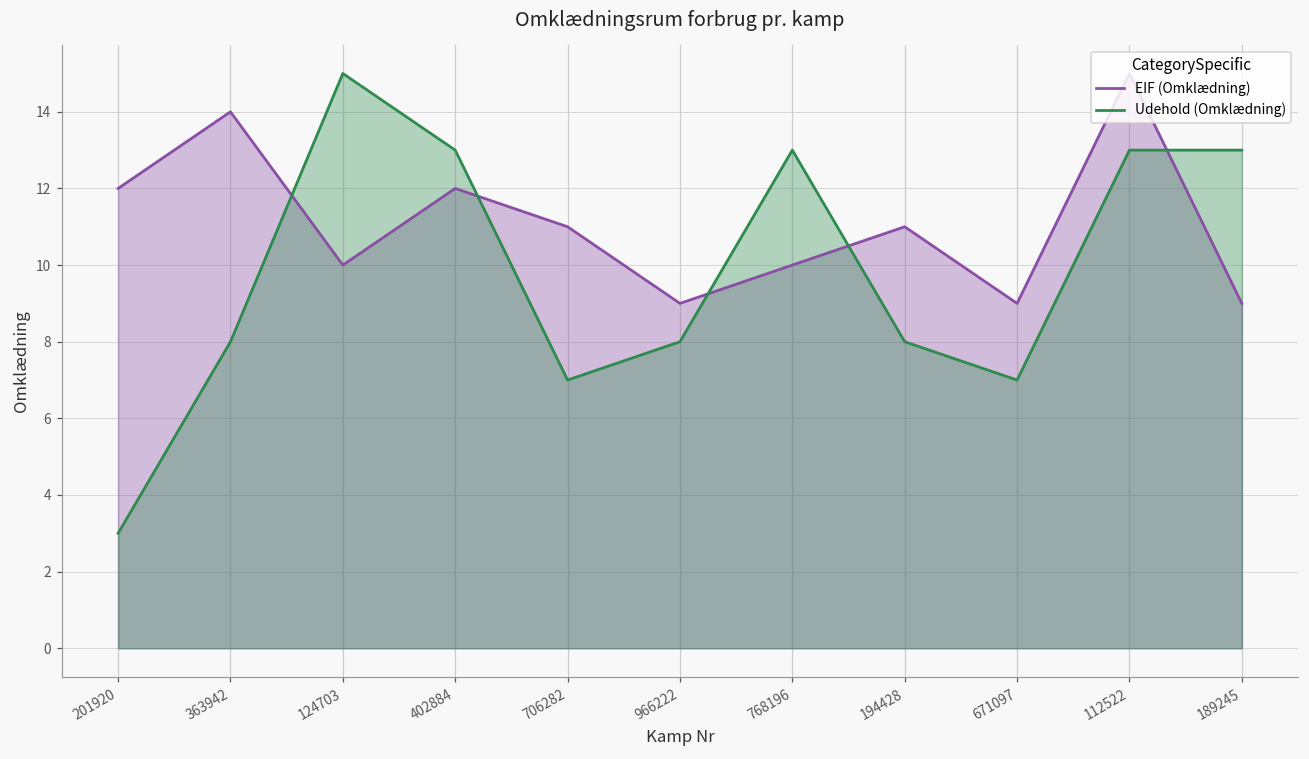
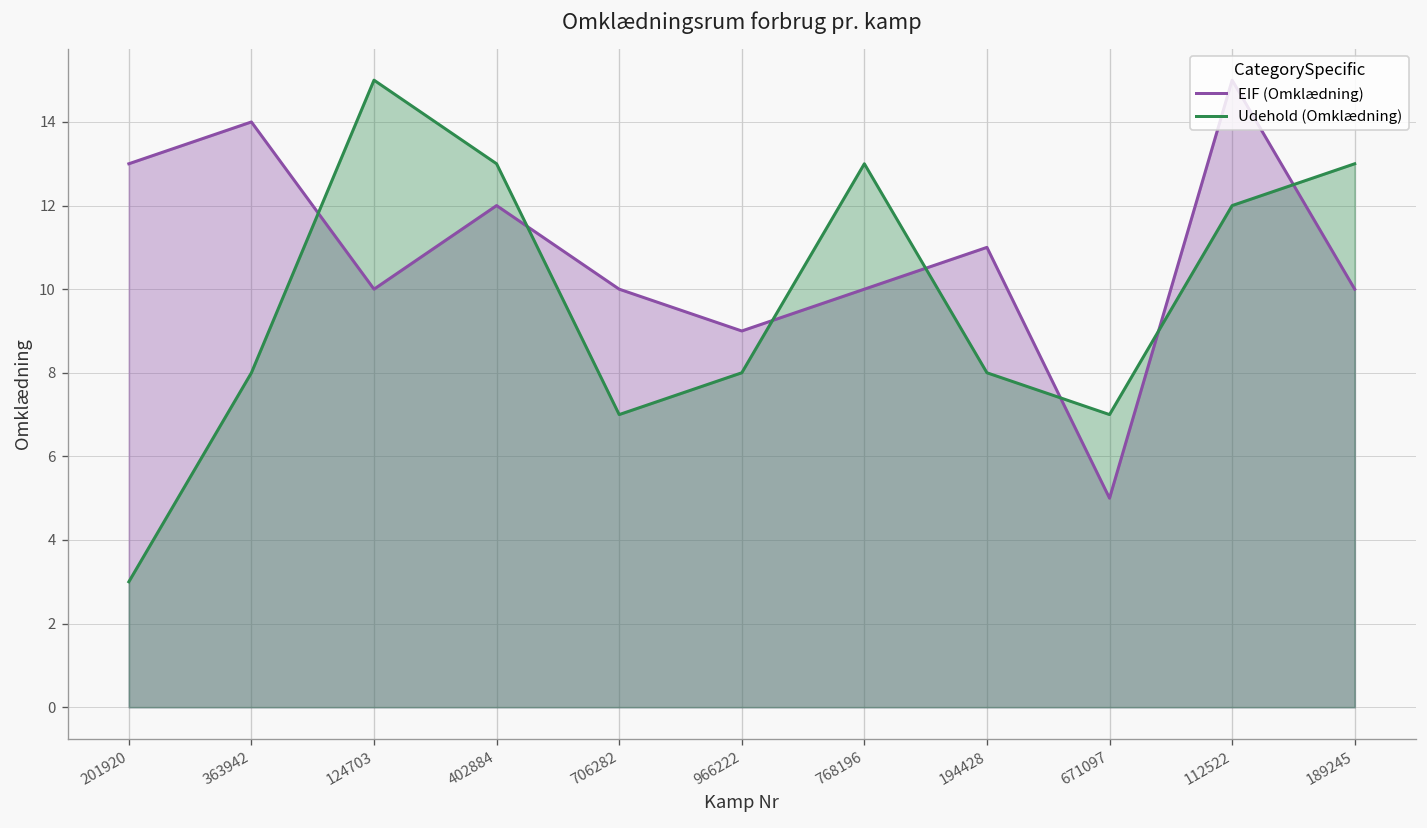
EIF (Omklædning), 201920: 12 -> 13
EIF (Omklædning), 706282: 11 -> 10
EIF (Omklædning), 671097: 9 -> 5
Udehold (Omklædning), 112522: 13 -> 12
EIF (Omklædning), 189245: 9 -> 10
